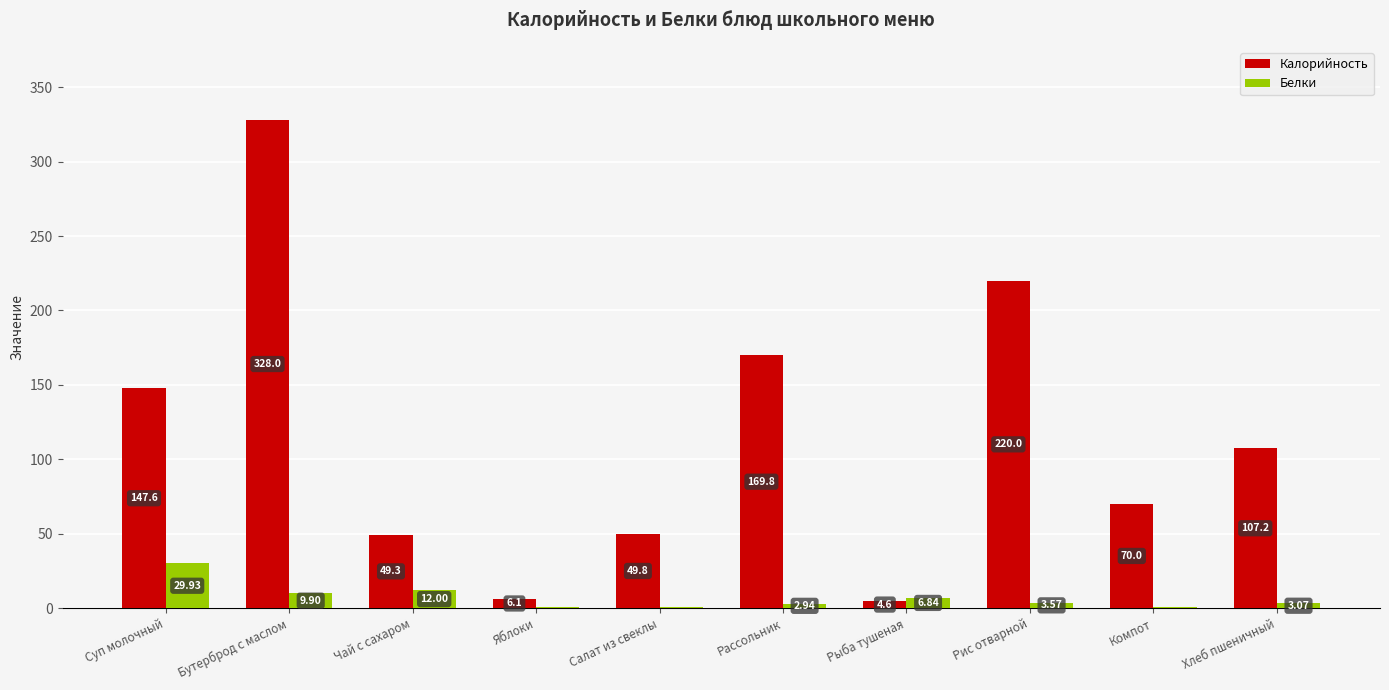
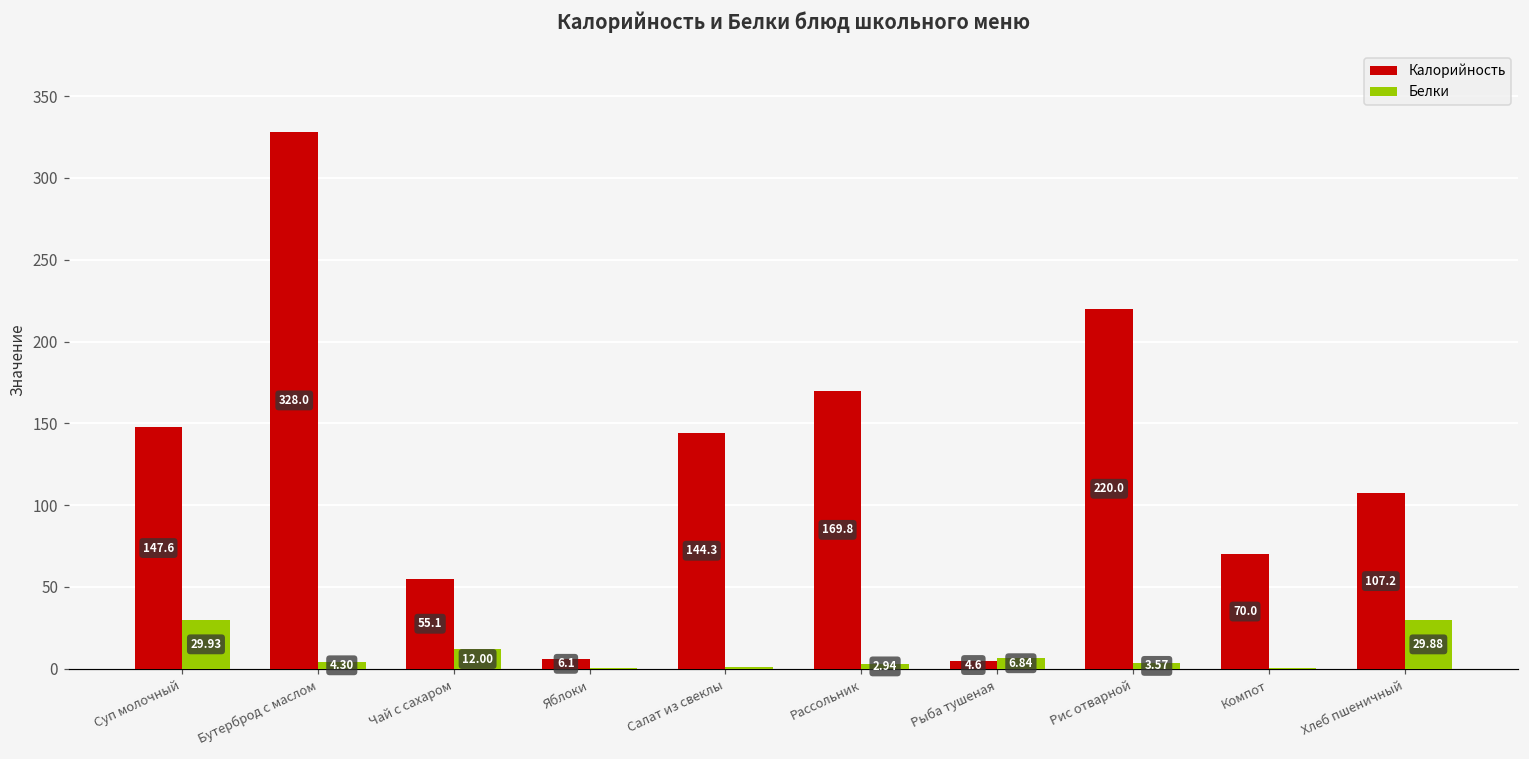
Белки, Бутерброд с маслом: 9.90 -> 4.30
Калорийность, Чай с сахаром: 49.3 -> 55.1
Калорийность, Салат из свеклы: 49.8 -> 144.3
Белки, Хлеб пшеничный: 3.07 -> 29.88
